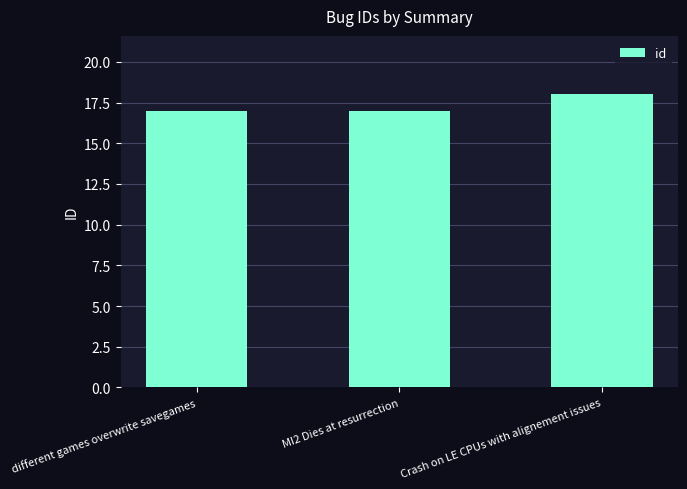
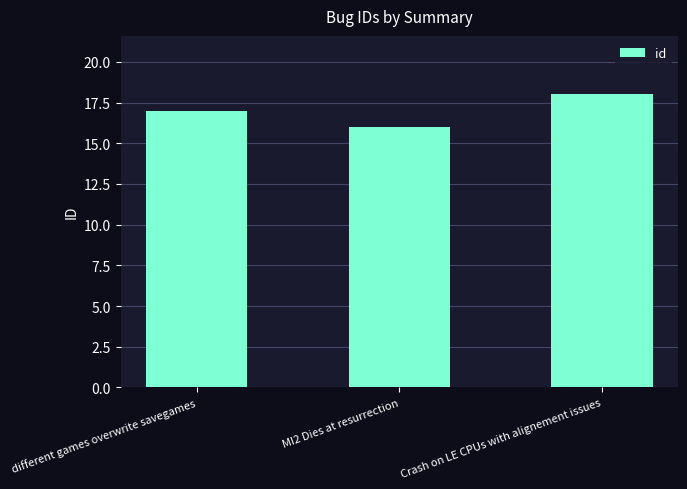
MI2 Dies at resurrection: 17 -> 16
